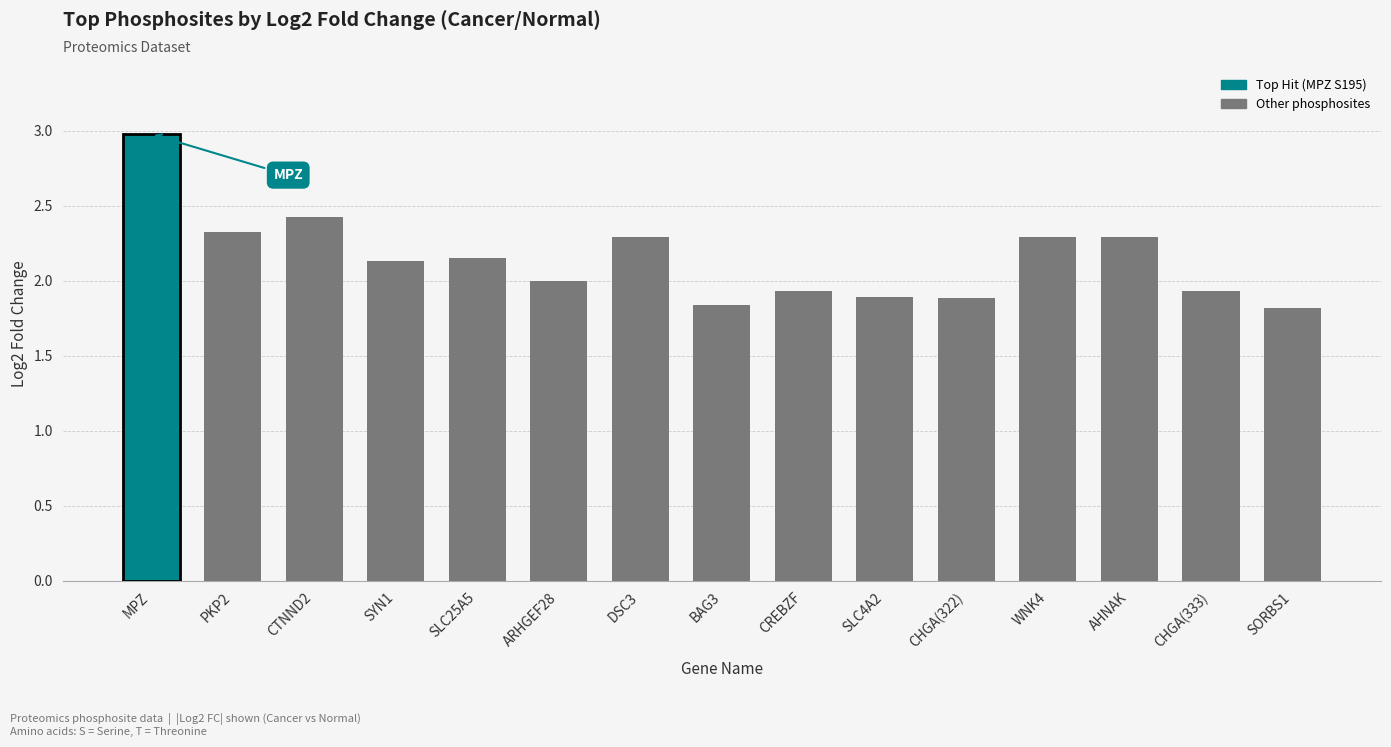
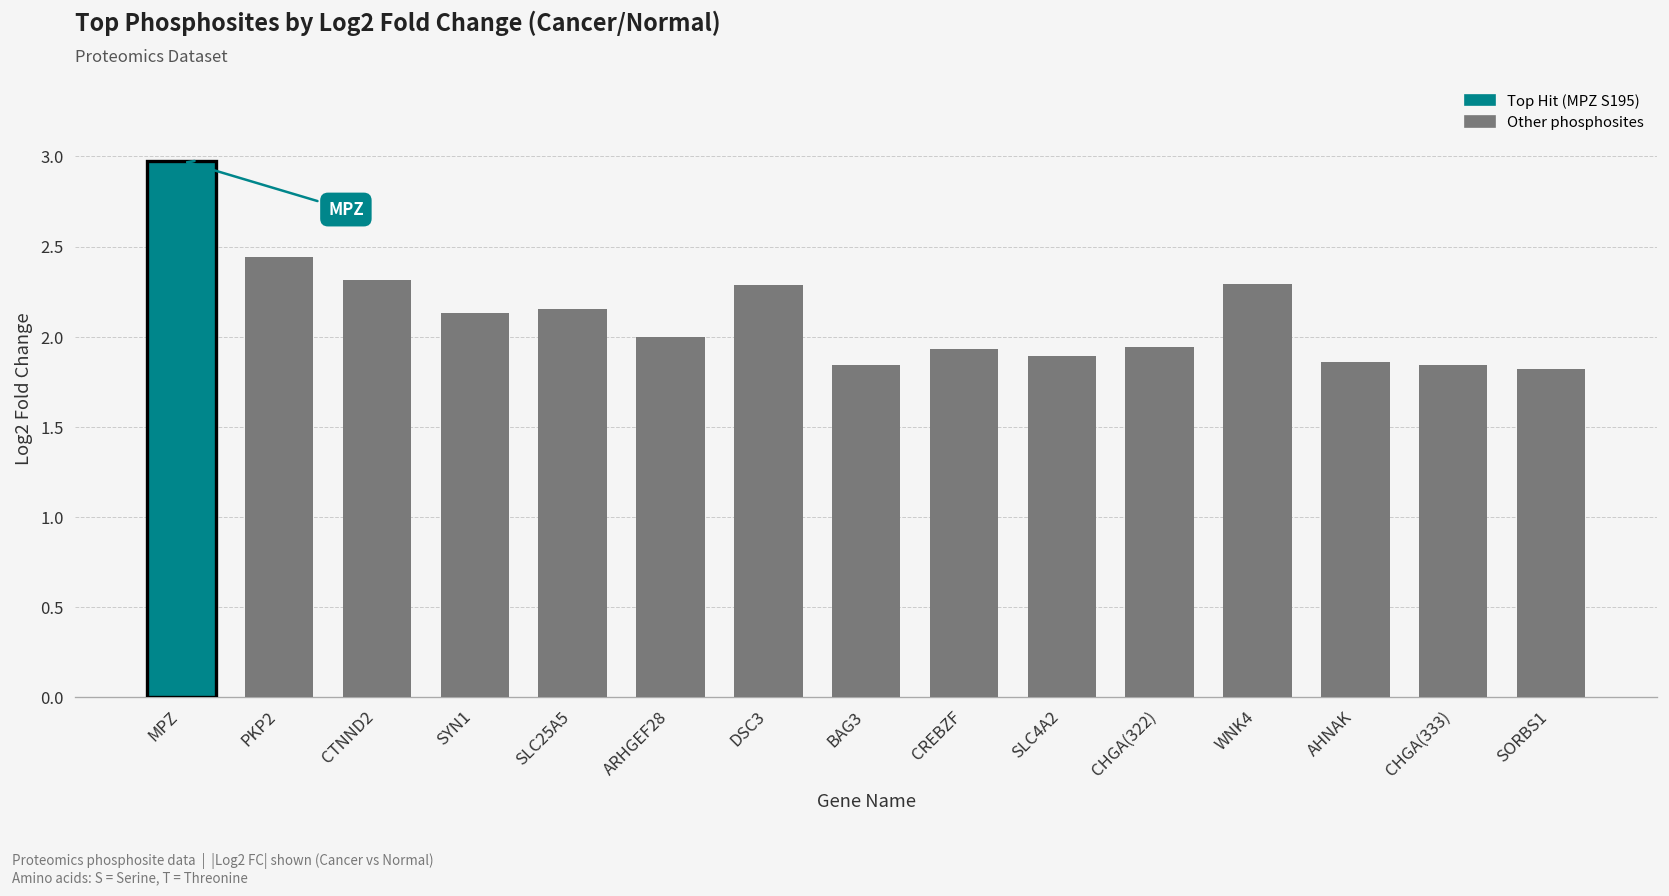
PKP2: 2.32 -> 2.44
CTNND2: 2.42 -> 2.31
CHGA(322): 1.89 -> 1.94
AHNAK: 2.29 -> 1.86
CHGA(333): 1.94 -> 1.84
